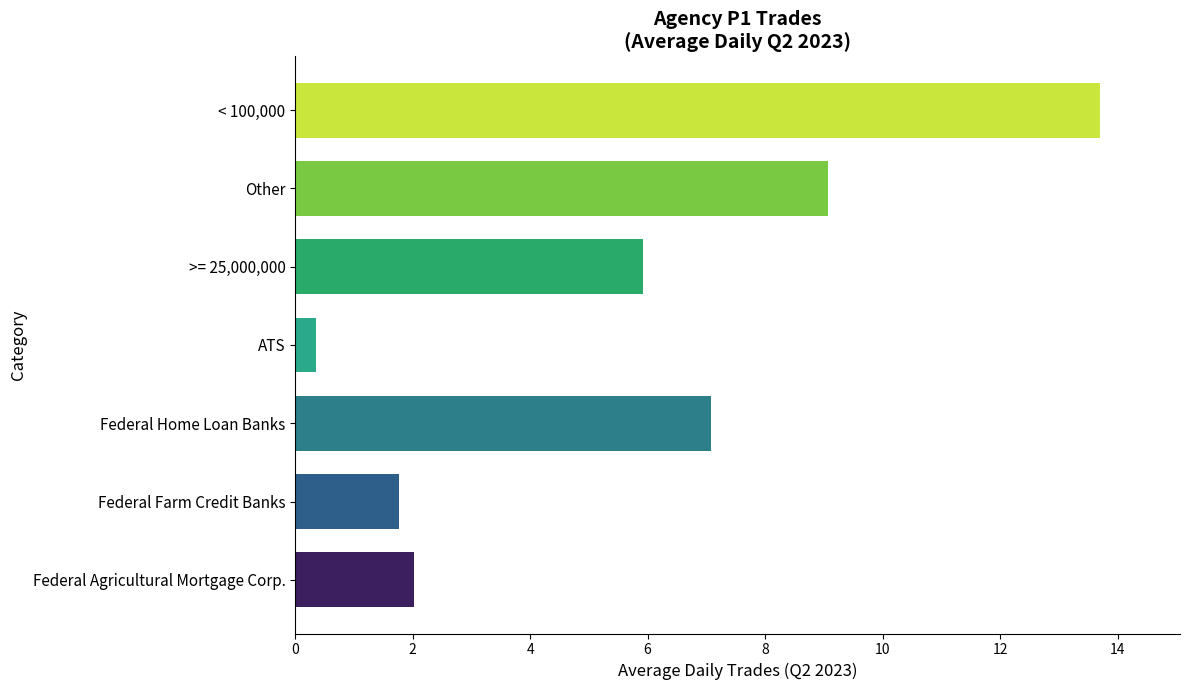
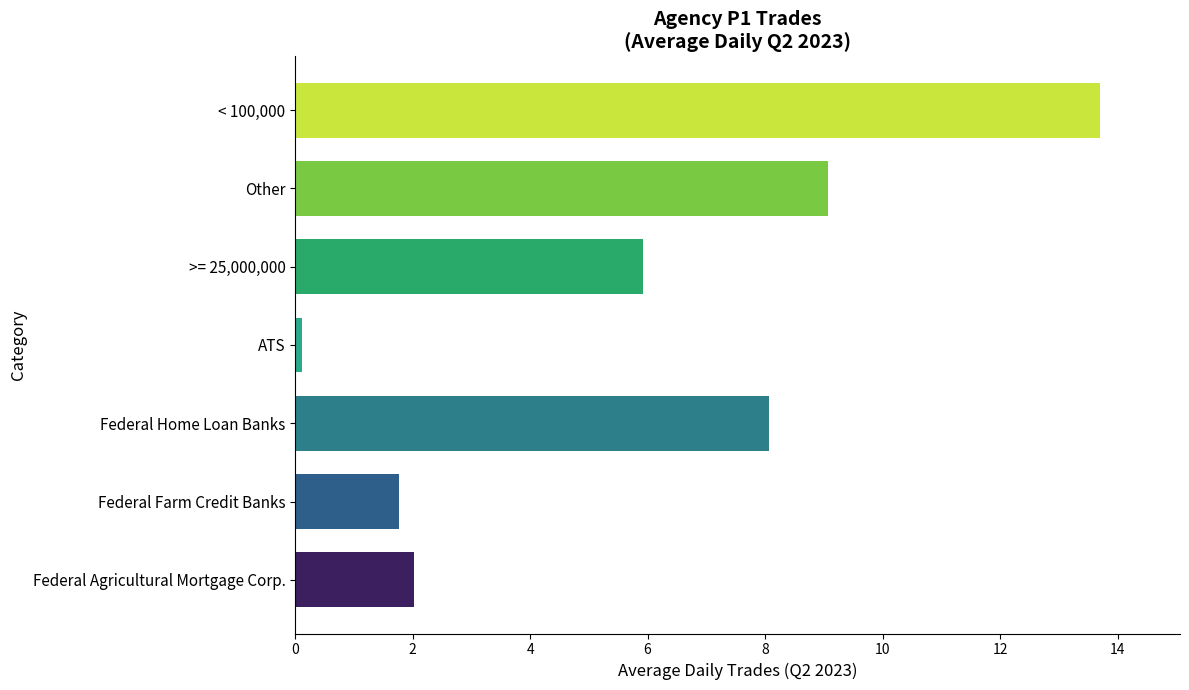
ATS: 0.4 -> 0.1
Federal Home Loan Banks: 7.1 -> 8.1
